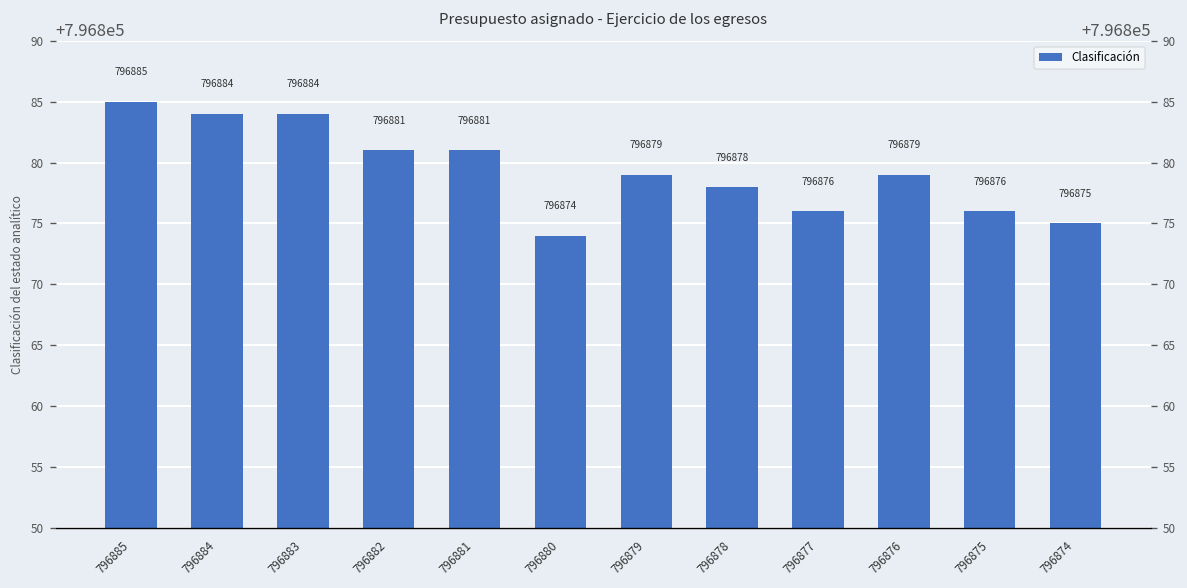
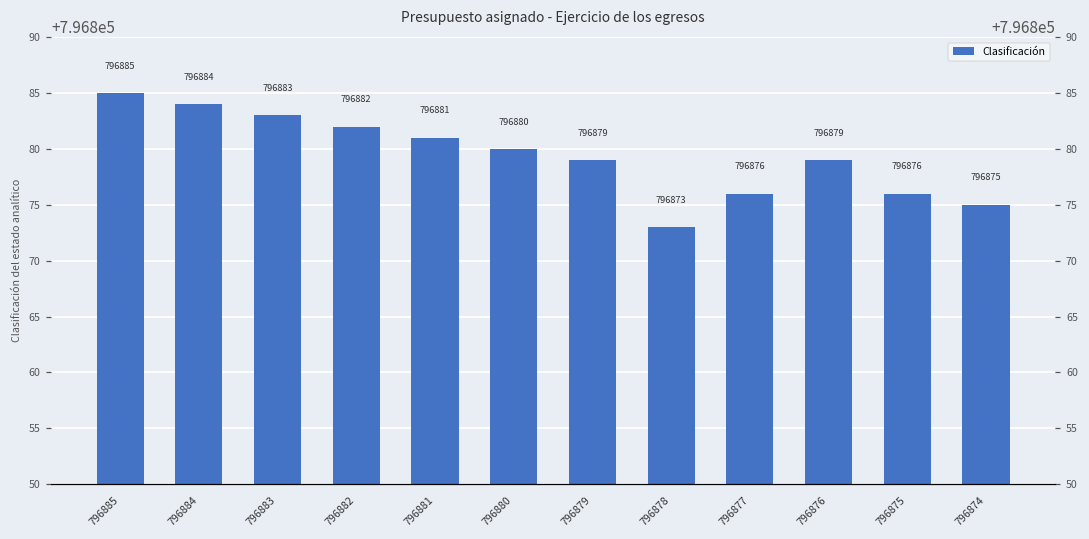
796883: 796884 -> 796883
796882: 796881 -> 796882
796880: 796874 -> 796880
796878: 796878 -> 796873
